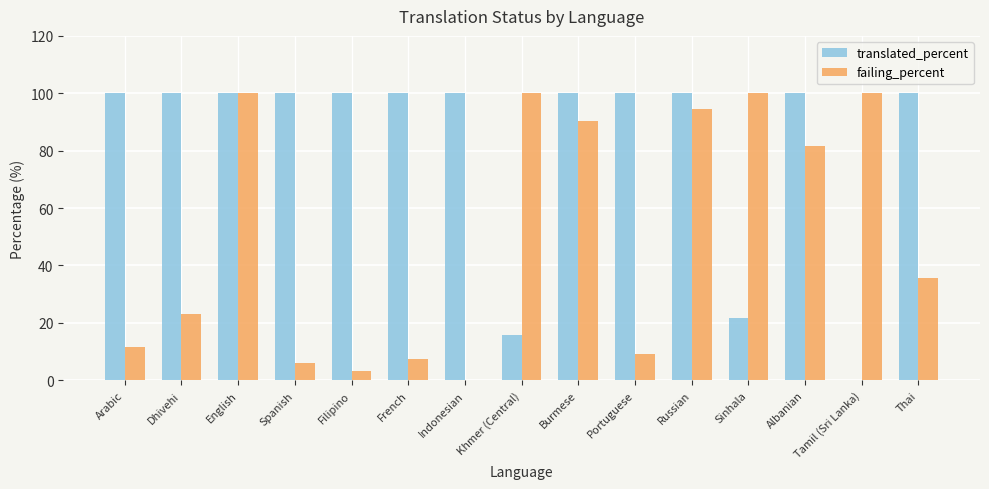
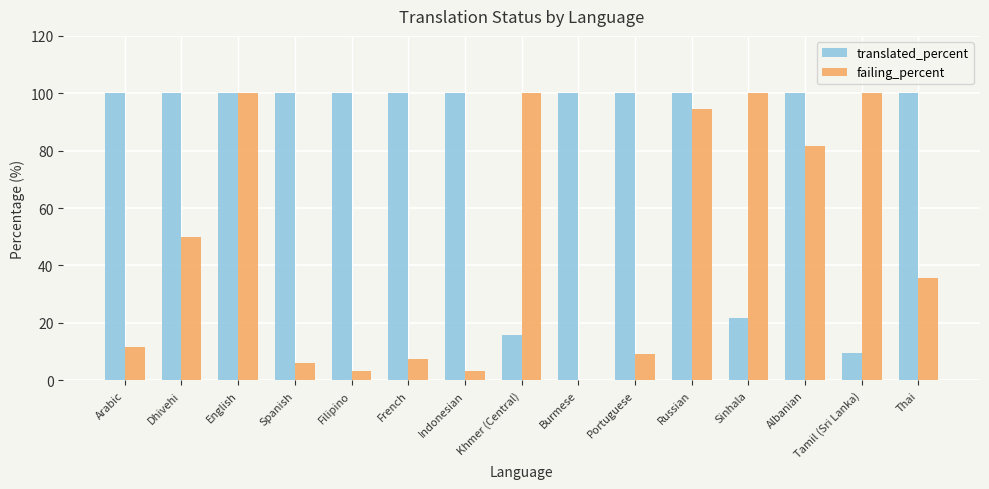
failing_percent, Dhivehi: 23 -> 50
failing_percent, Indonesian: 0 -> 3
failing_percent, Burmese: 90 -> 0
translated_percent, Tamil (Sri Lanka): 0 -> 9
